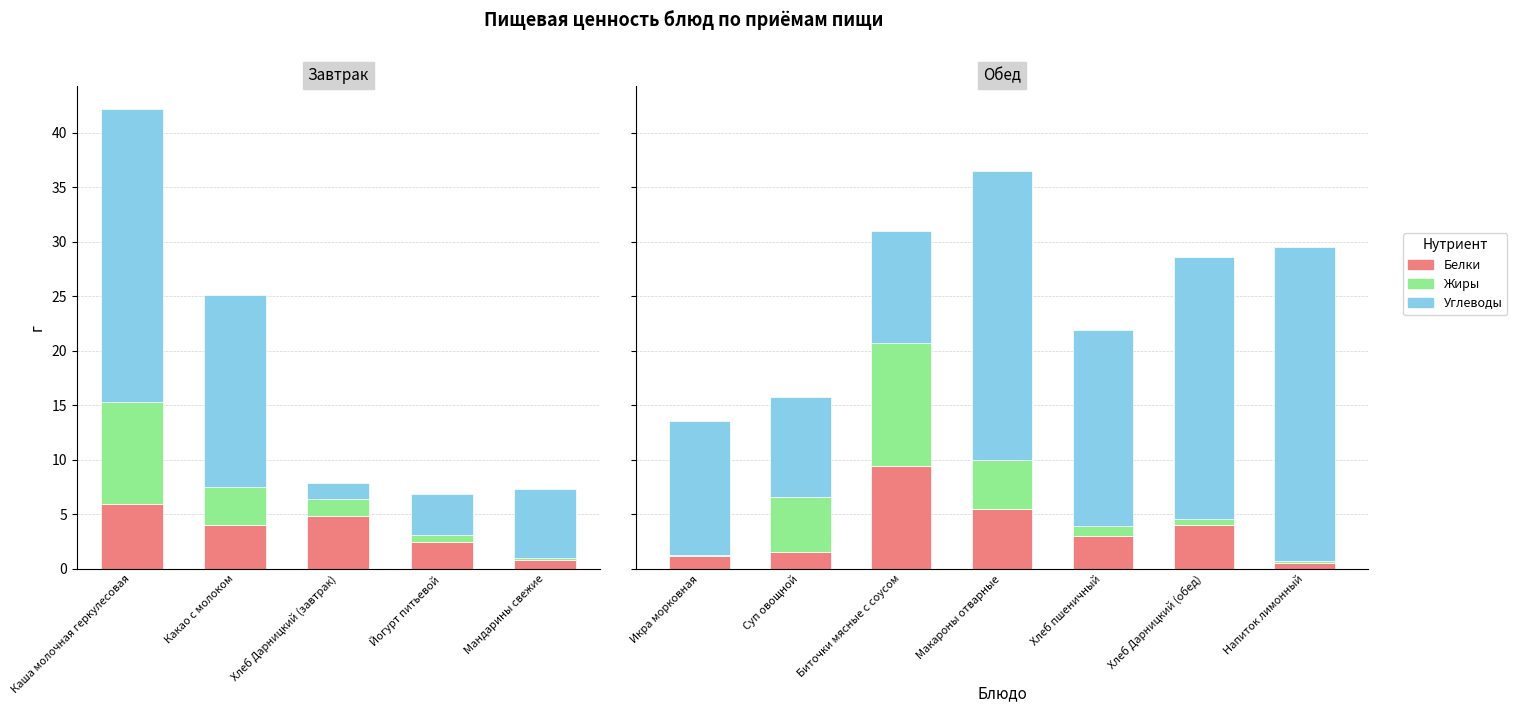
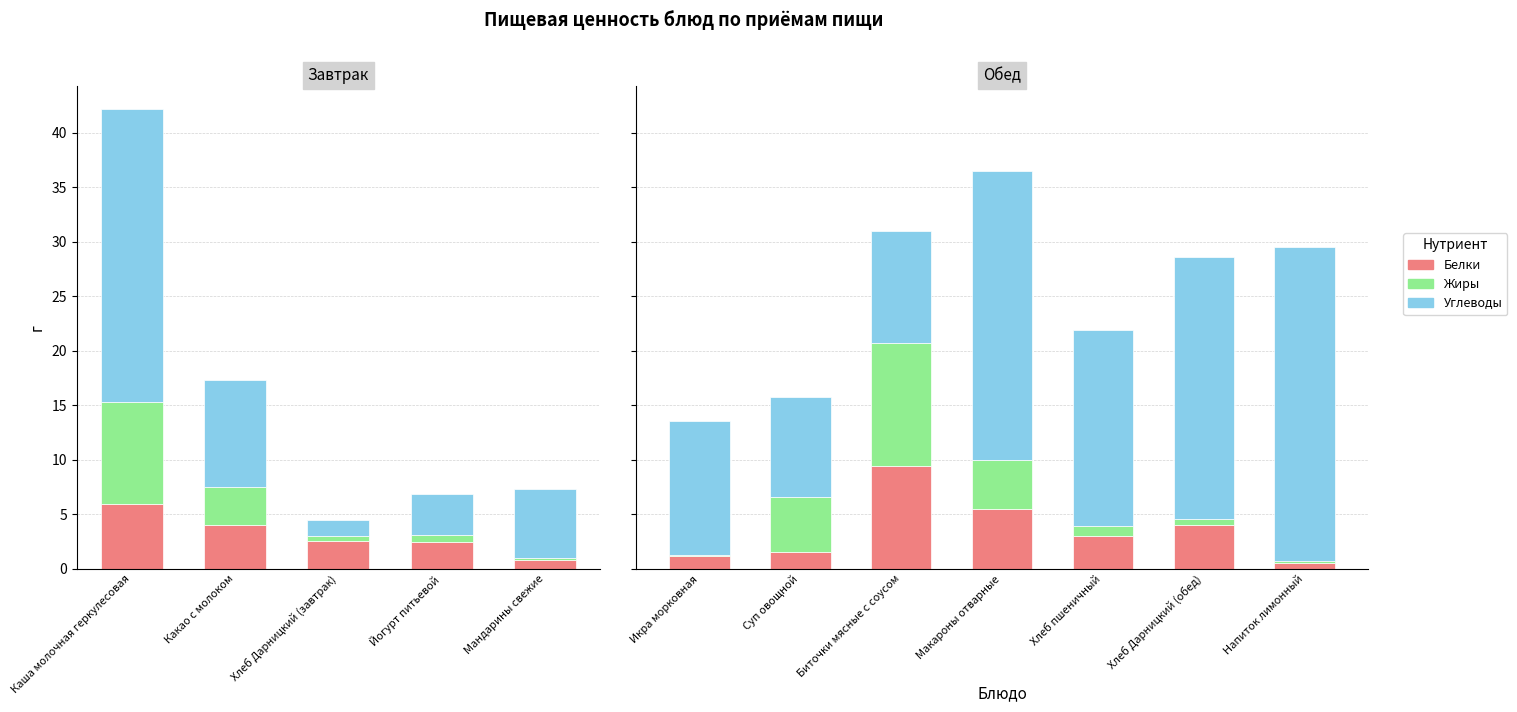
Завтрак, Углеводы, Какао с молоком: 17.6 -> 9.8
Завтрак, Белки, Хлеб Дарницкий (завтрак): 4.9 -> 2.6
Завтрак, Жиры, Хлеб Дарницкий (завтрак): 1.5 -> 0.4
